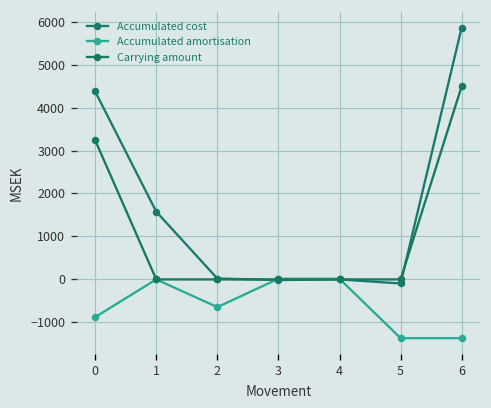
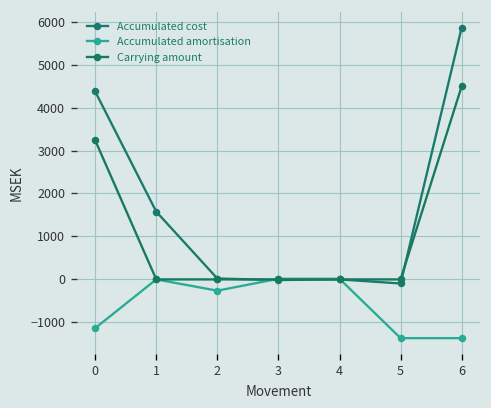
Accumulated amortisation, 0: -900 -> -1100
Accumulated amortisation, 2: -600 -> -300
